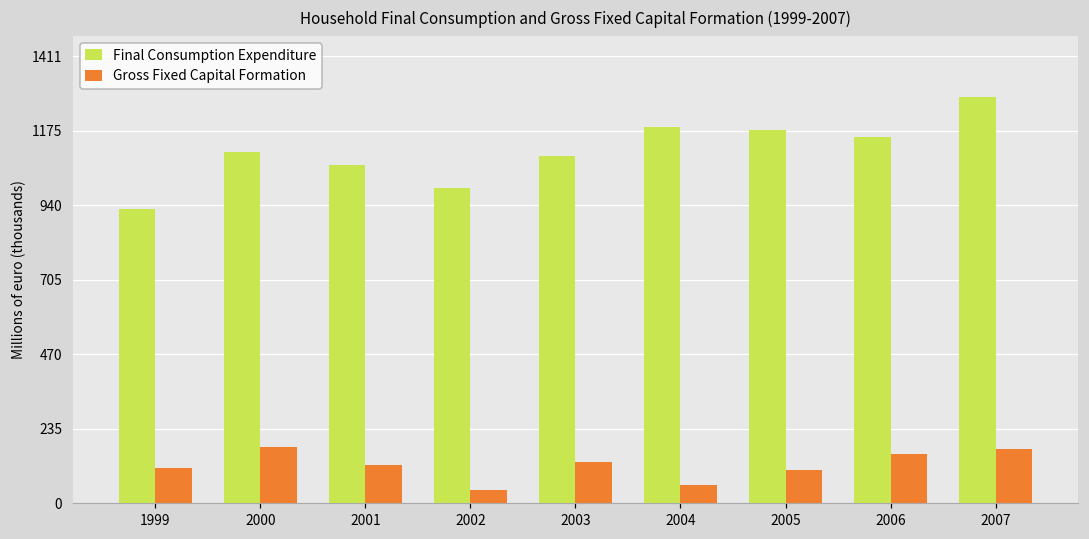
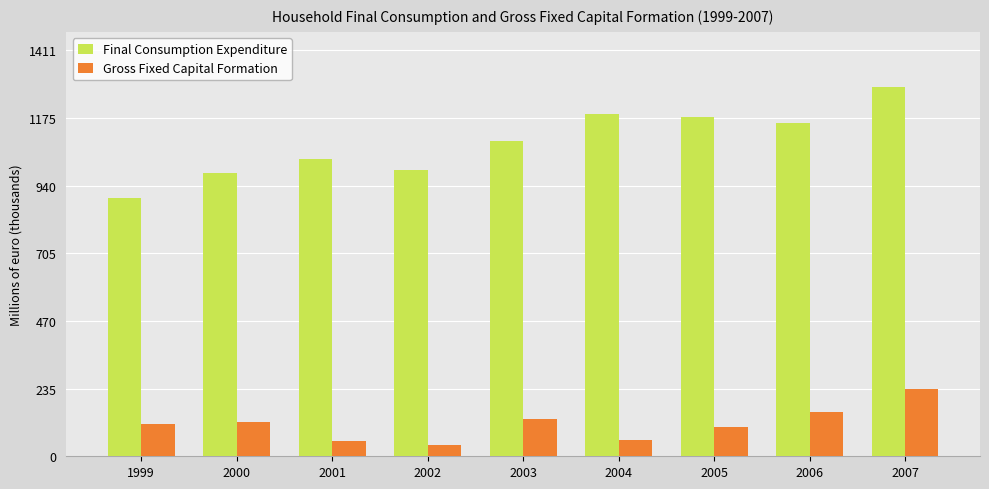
Final Consumption Expenditure, 1999: 930 -> 900
Final Consumption Expenditure, 2000: 1110 -> 980
Gross Fixed Capital Formation, 2000: 180 -> 120
Final Consumption Expenditure, 2001: 1070 -> 1030
Gross Fixed Capital Formation, 2001: 120 -> 50
Gross Fixed Capital Formation, 2007: 170 -> 230
